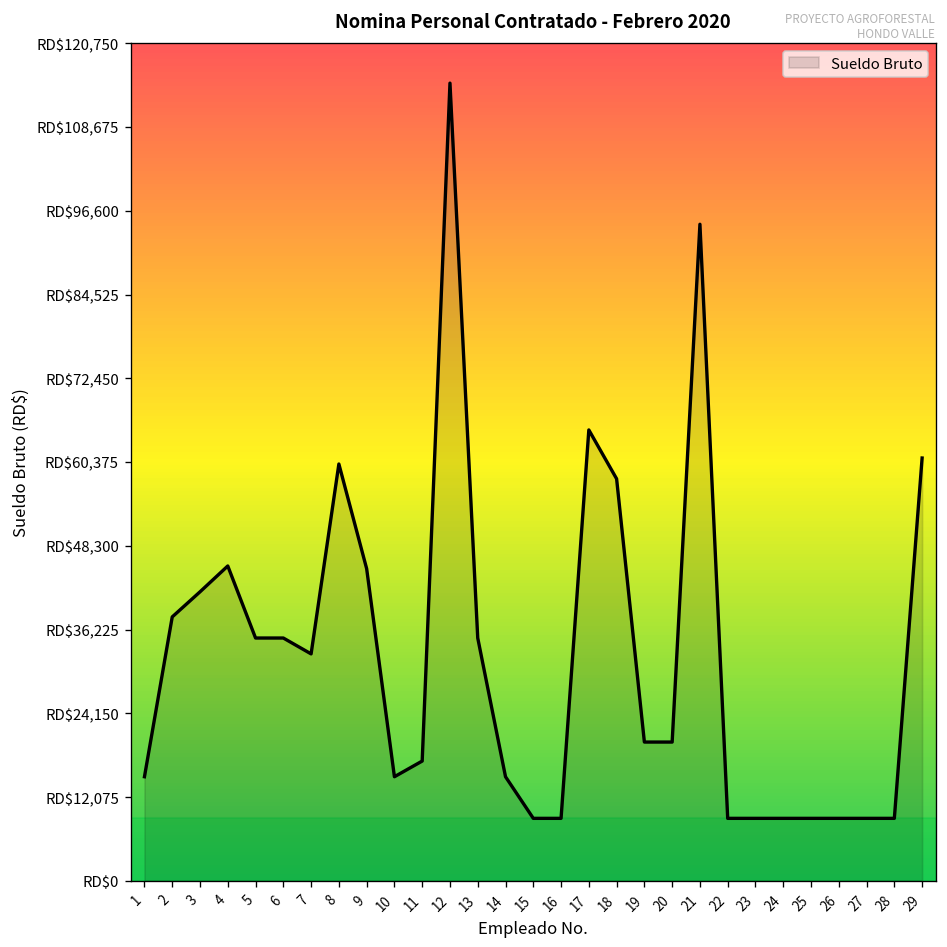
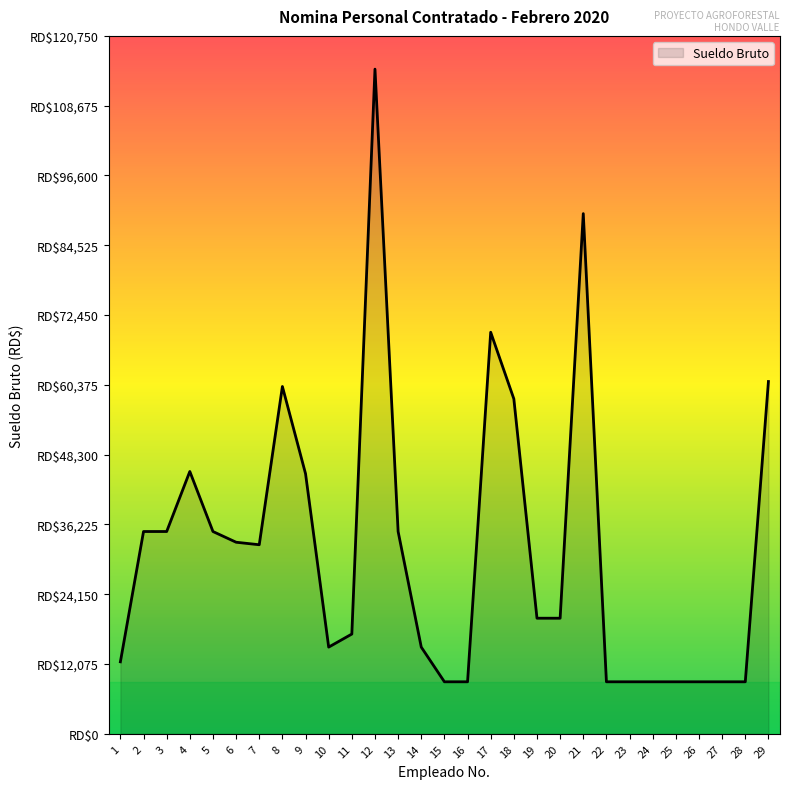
1: RD$15,000 -> RD$12,000
2: RD$38,000 -> RD$35,000
3: RD$42,000 -> RD$35,000
6: RD$35,000 -> RD$33,000
17: RD$65,000 -> RD$69,000
21: RD$95,000 -> RD$90,000
